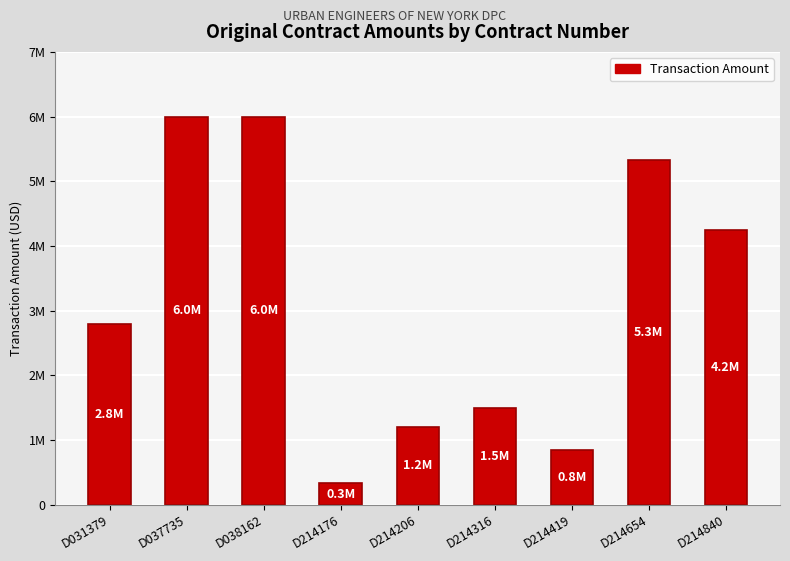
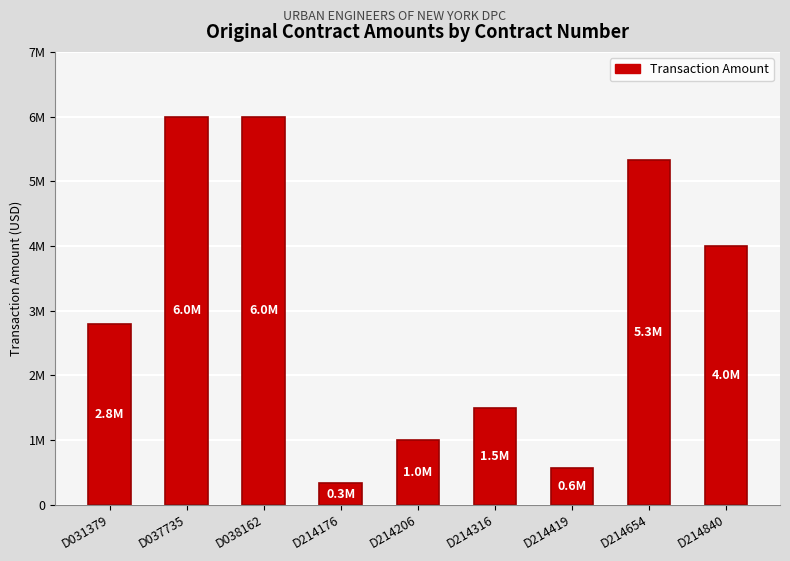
D214206: 1.2M -> 1.0M
D214419: 0.8M -> 0.6M
D214840: 4.2M -> 4.0M
